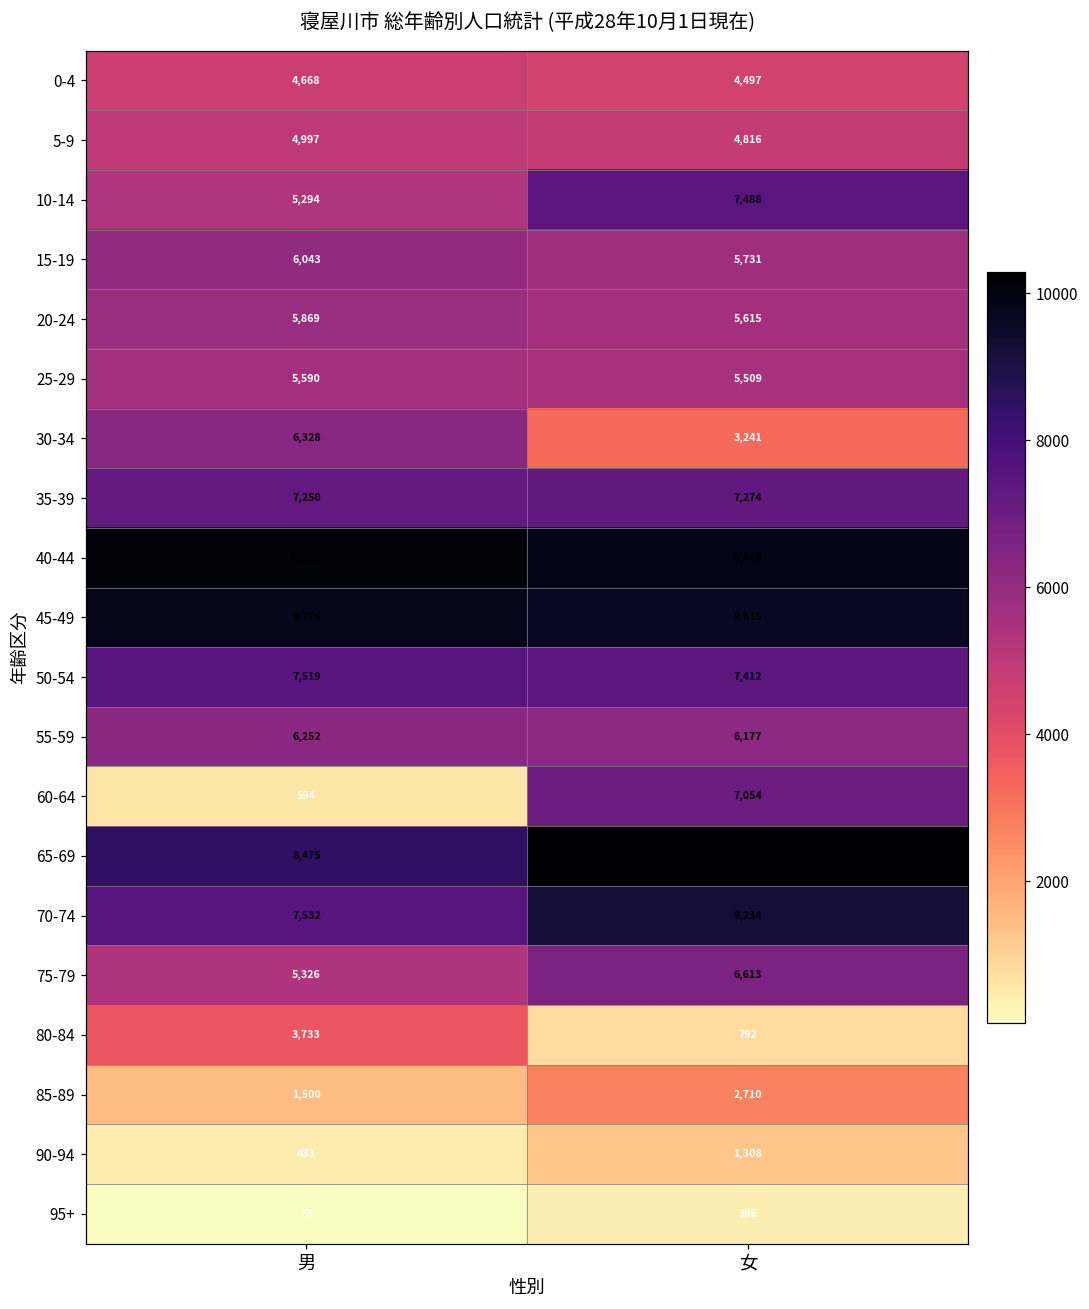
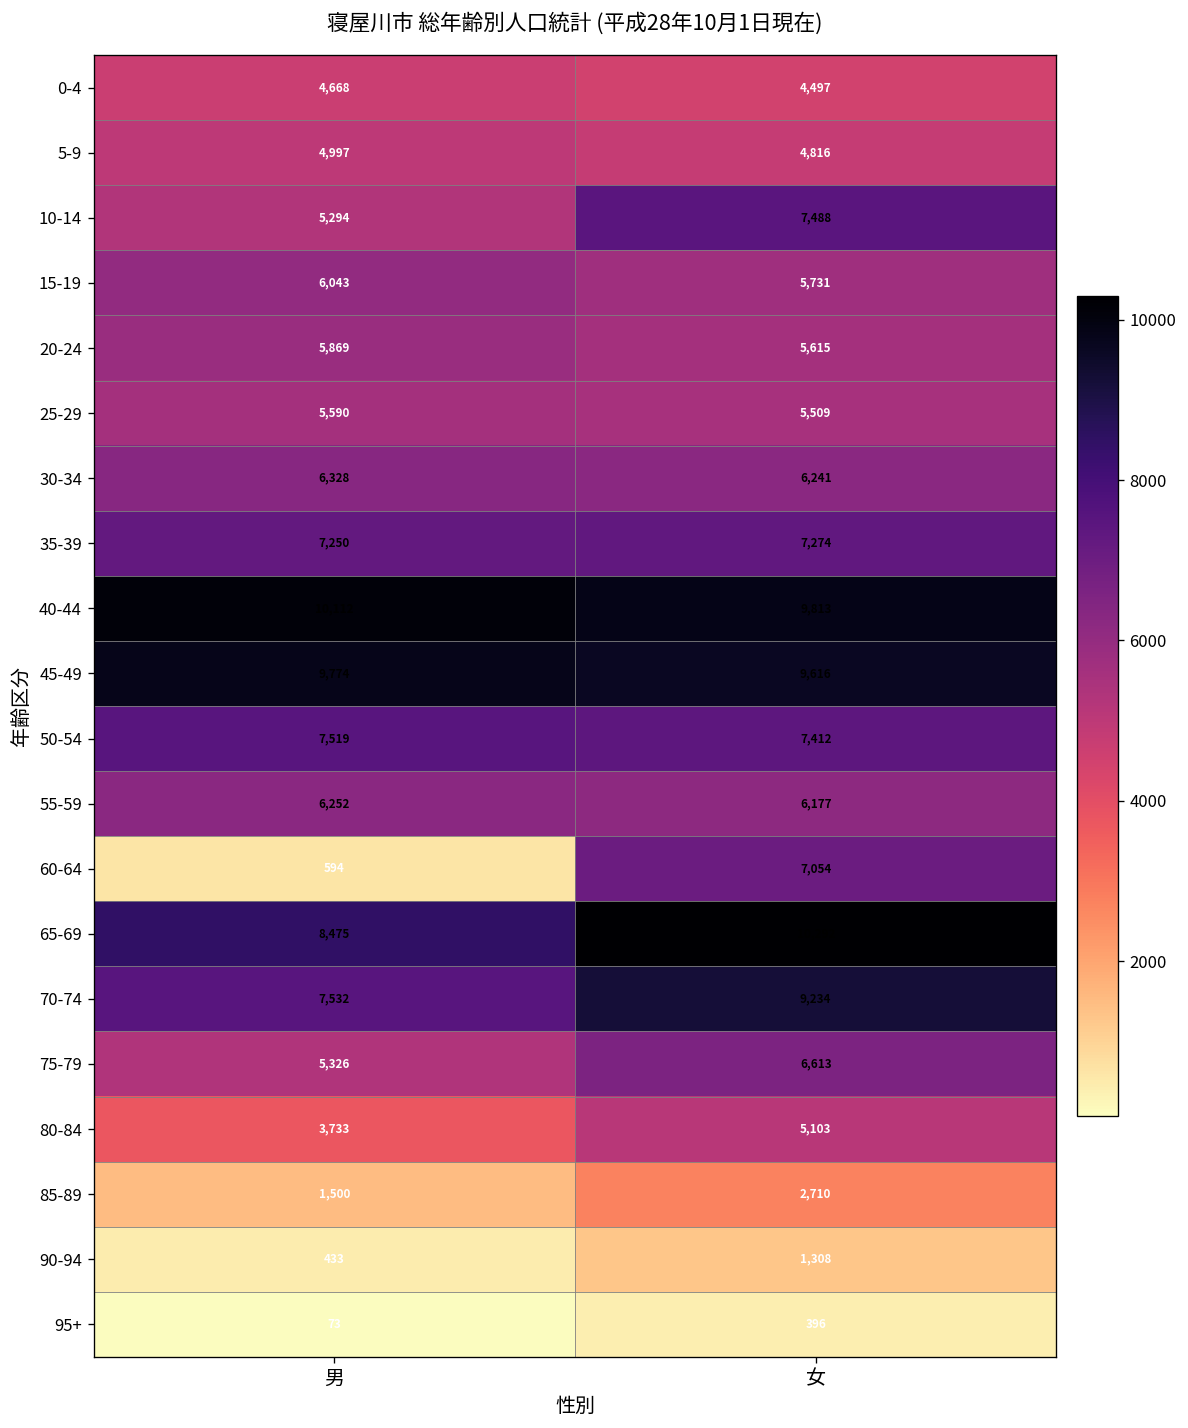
30-34, 女: 3,241 -> 6,241
80-84, 女: 792 -> 5,103
